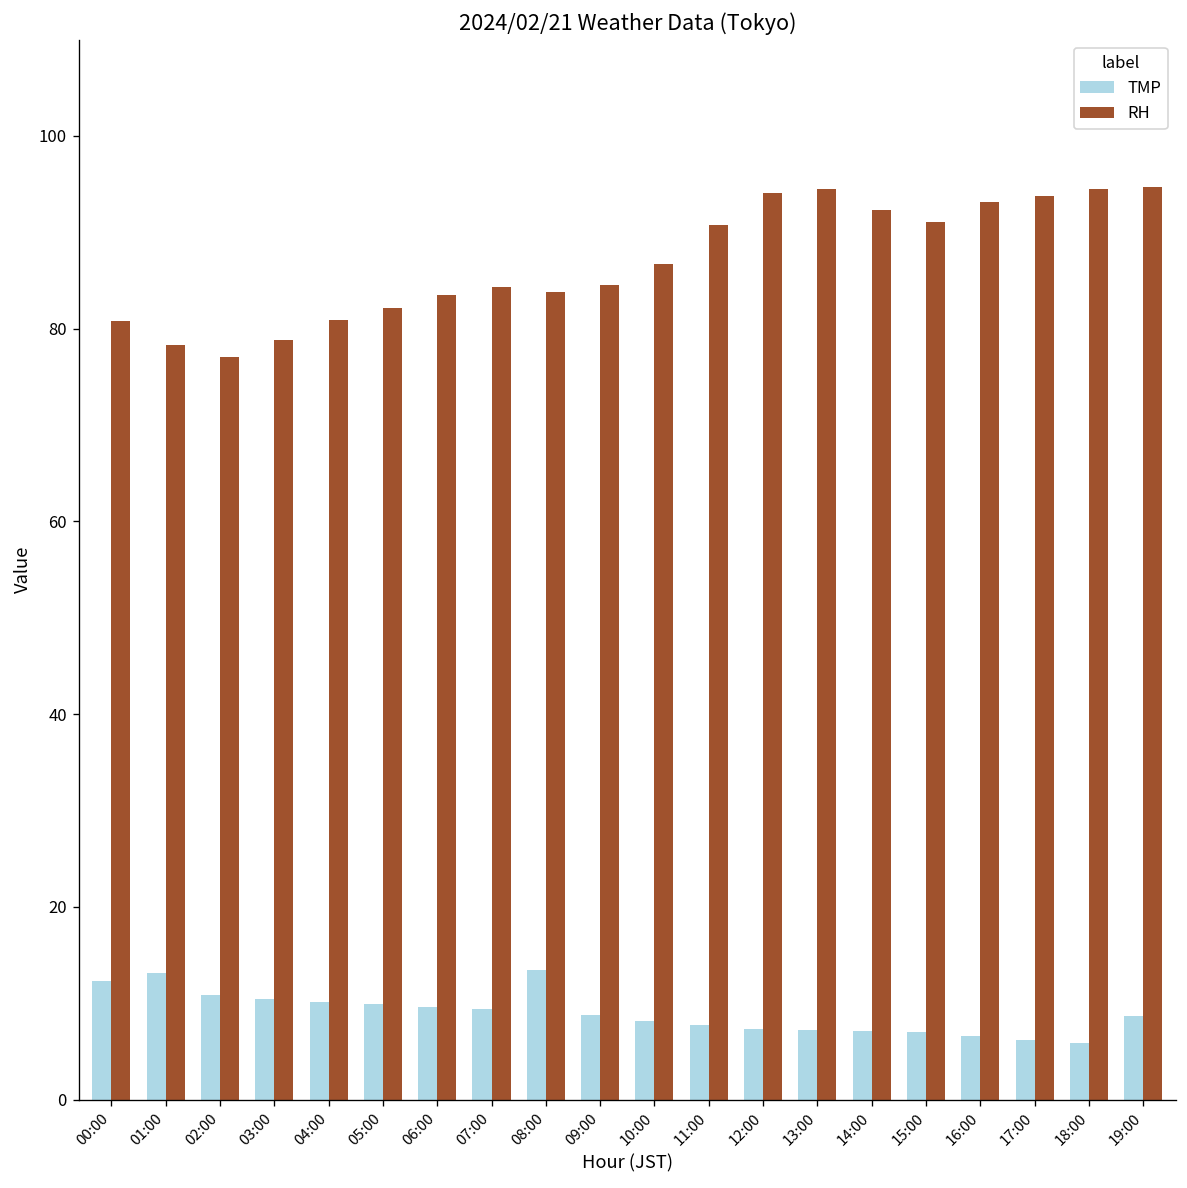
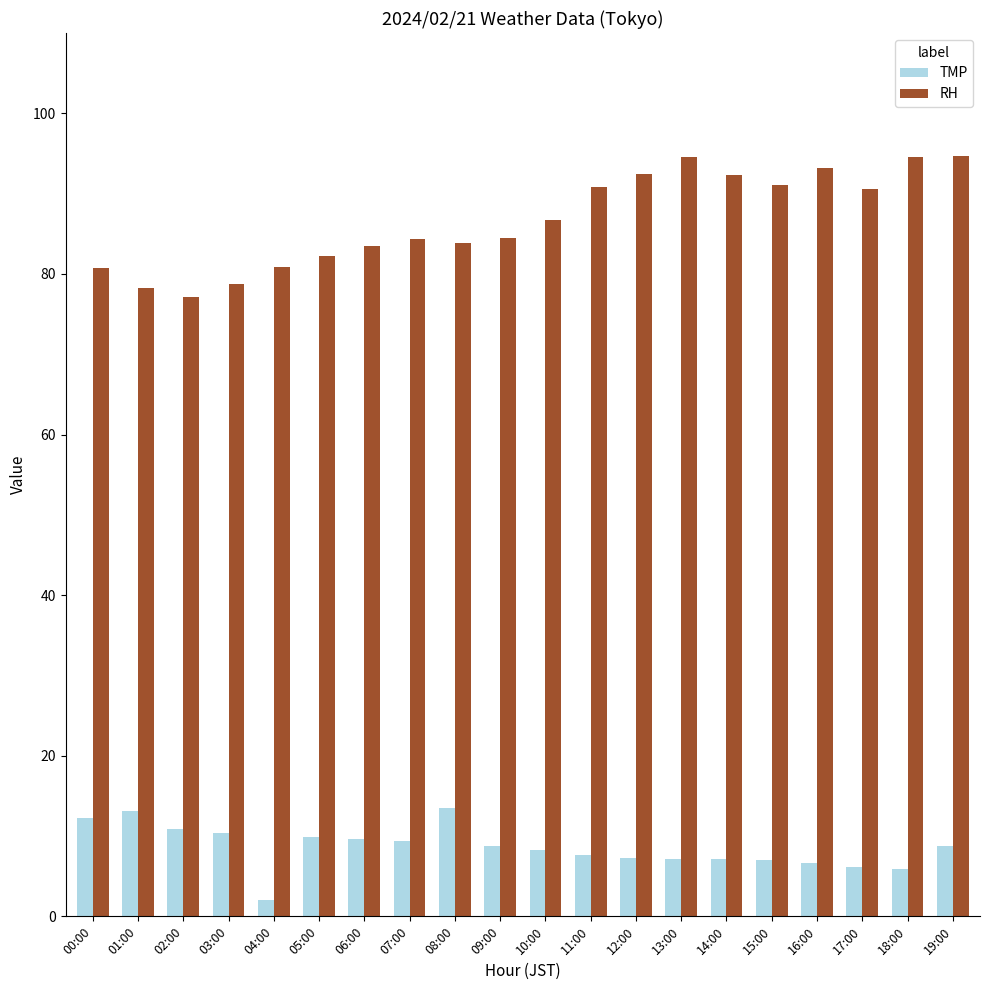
TMP, 04:00: 10 -> 2
RH, 12:00: 94 -> 93
RH, 17:00: 94 -> 91
